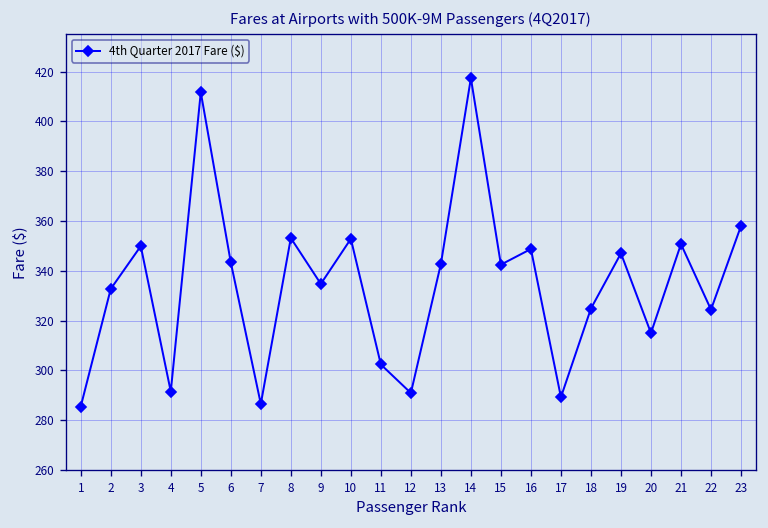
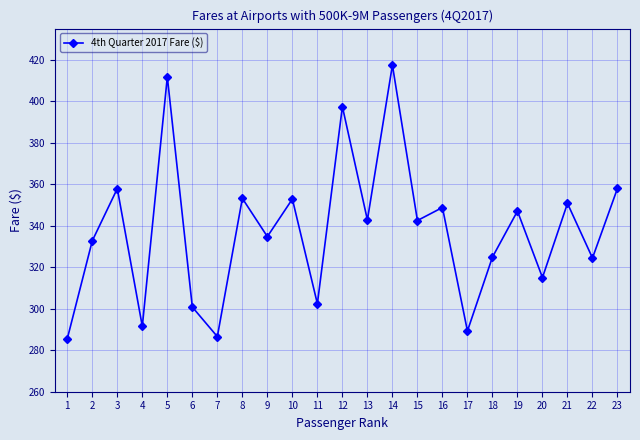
3: 350 -> 358
6: 343 -> 301
12: 291 -> 397
